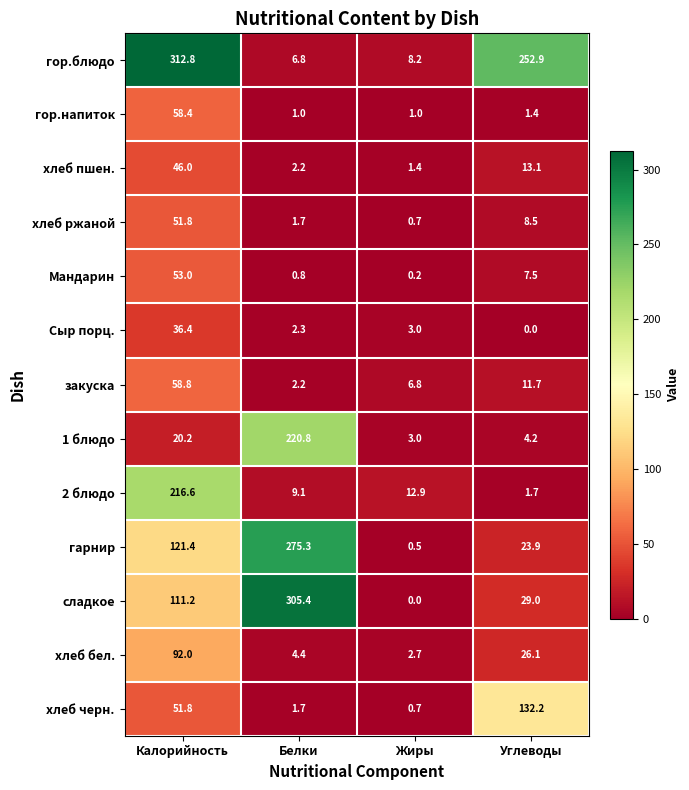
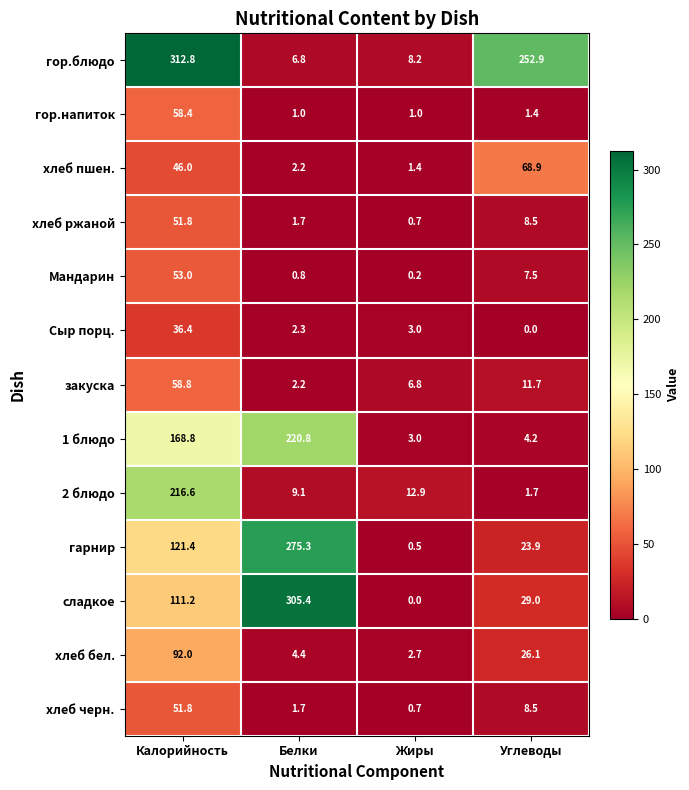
хлеб пшен., Углеводы: 13.1 -> 68.9
1 блюдо, Калорийность: 20.2 -> 168.8
хлеб черн., Углеводы: 132.2 -> 8.5
